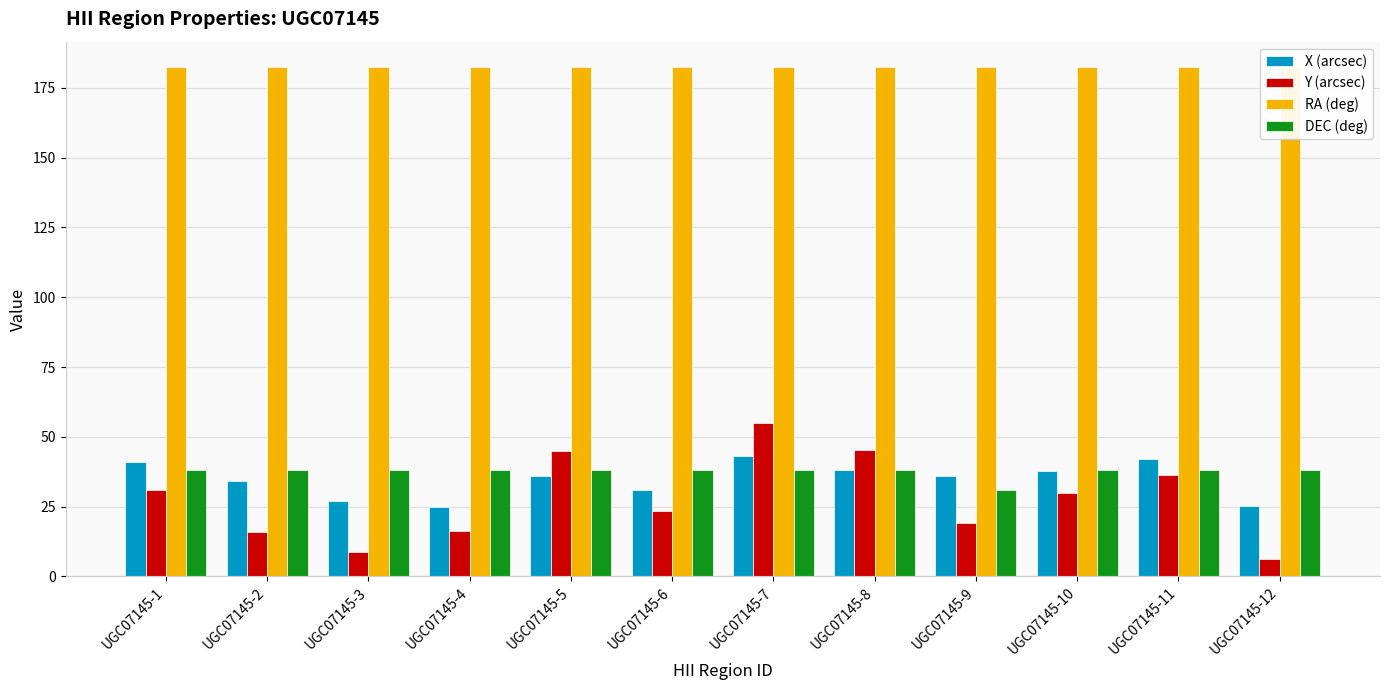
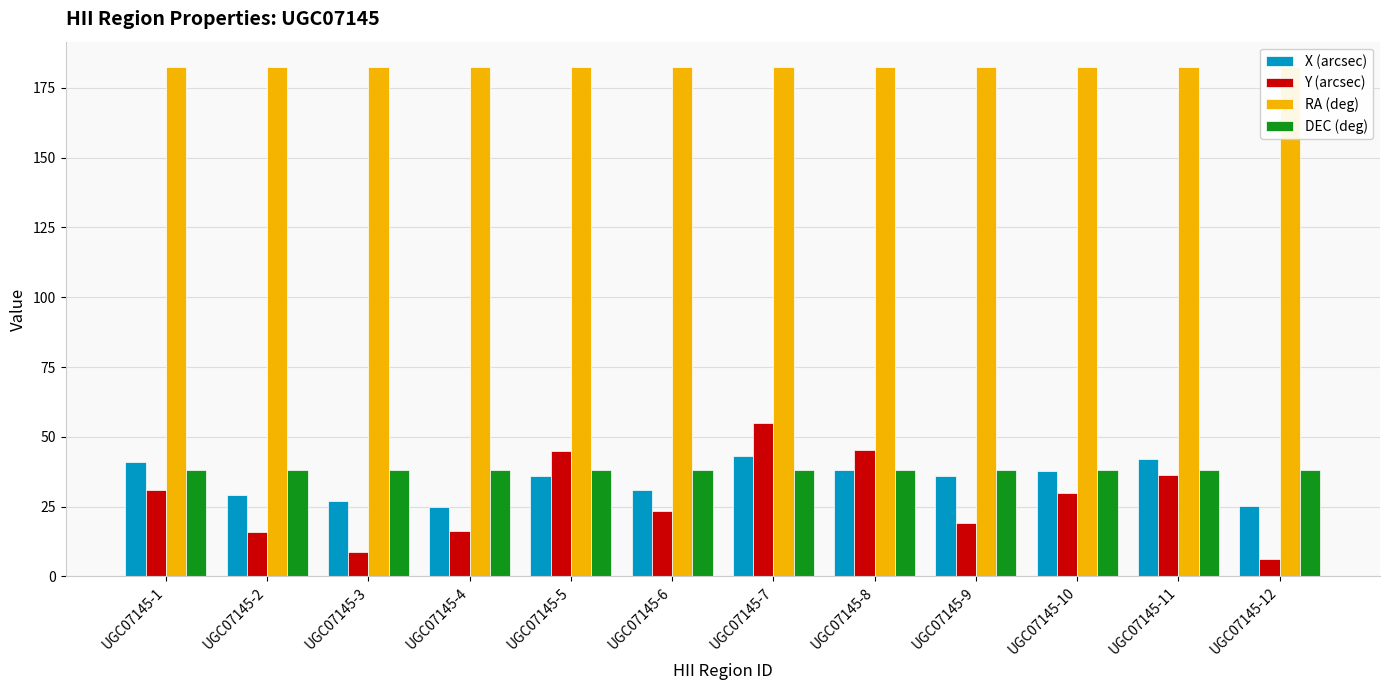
X (arcsec), UGC07145-2: 34 -> 29
DEC (deg), UGC07145-9: 31 -> 38
